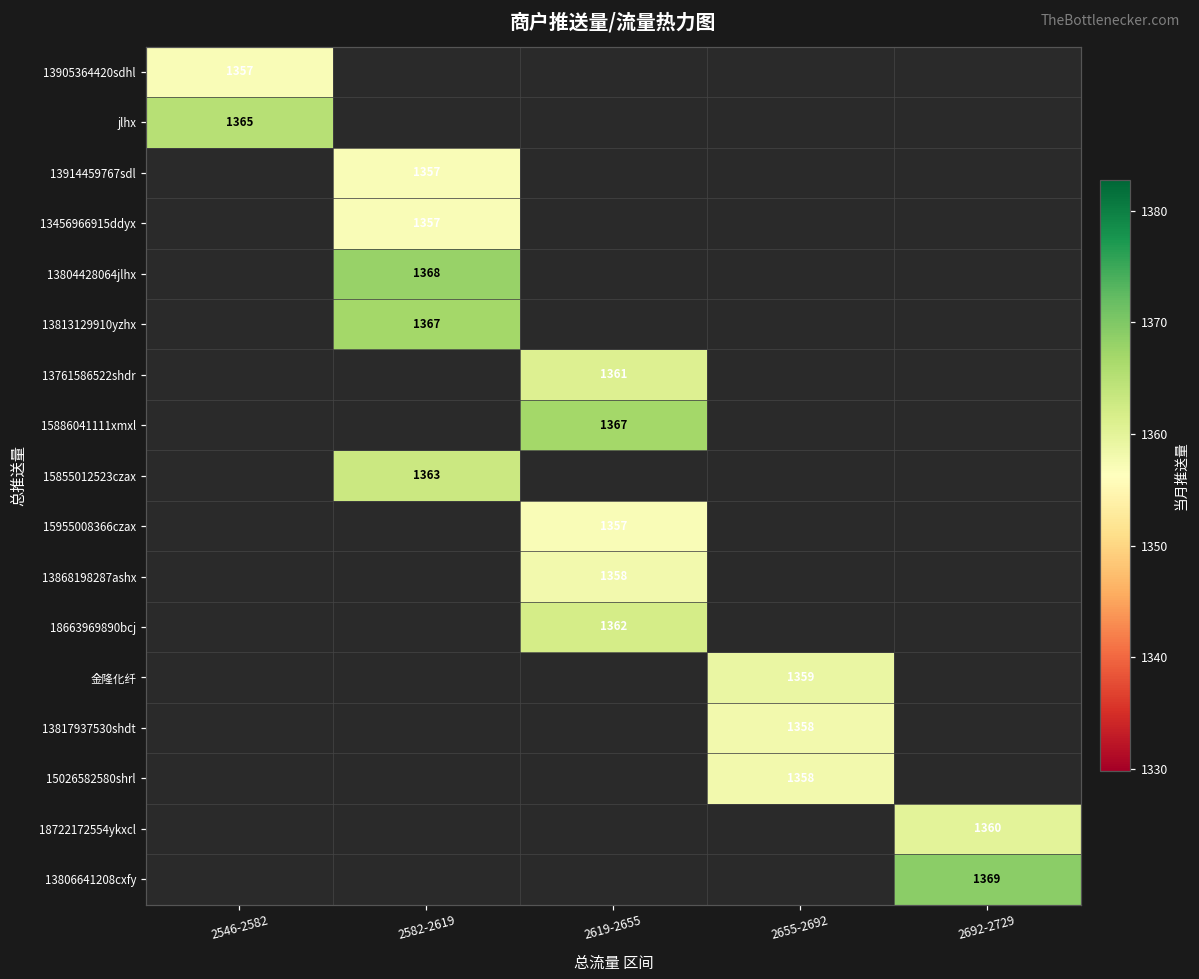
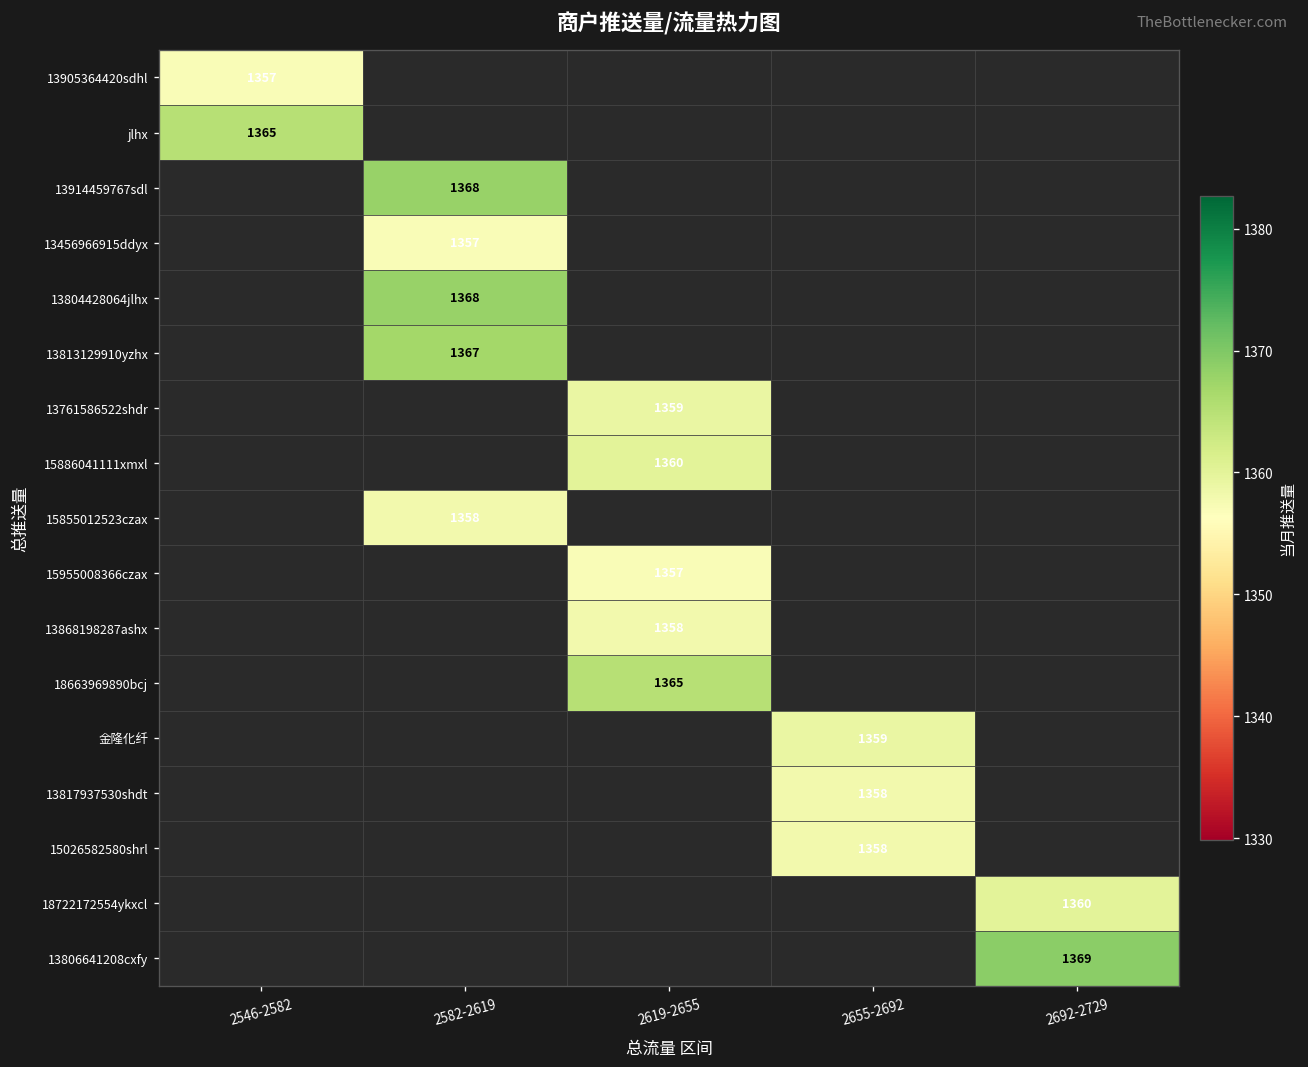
13914459767sdl, 2582-2619: 1357 -> 1368
13761586522shdr, 2619-2655: 1361 -> 1359
15886041111xmxl, 2619-2655: 1367 -> 1360
15855012523czax, 2582-2619: 1363 -> 1358
18663969890bcj, 2619-2655: 1362 -> 1365
